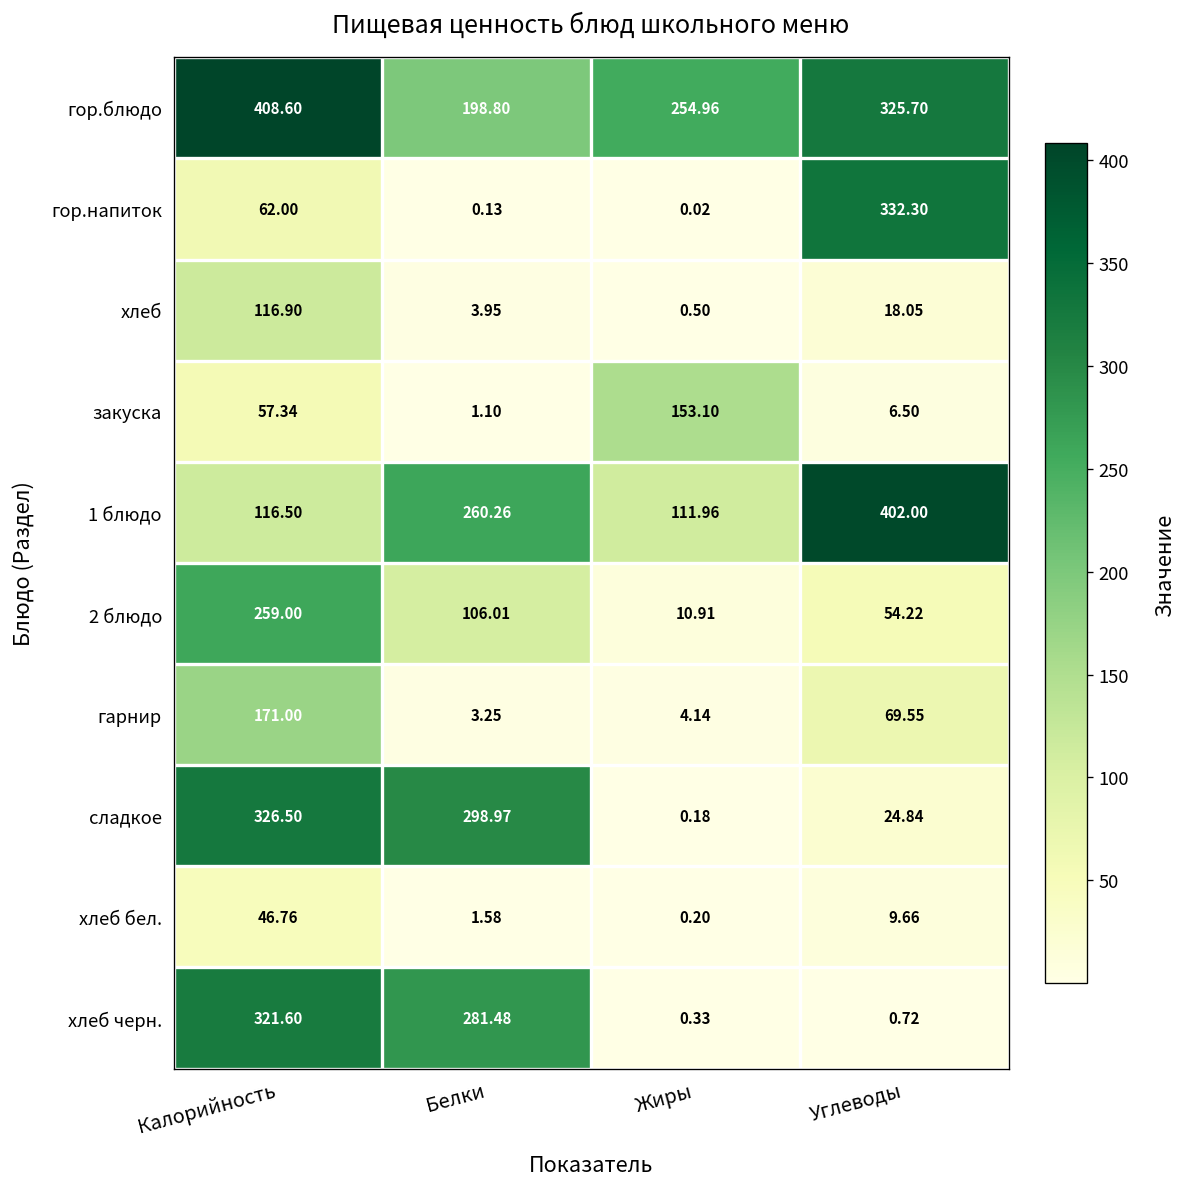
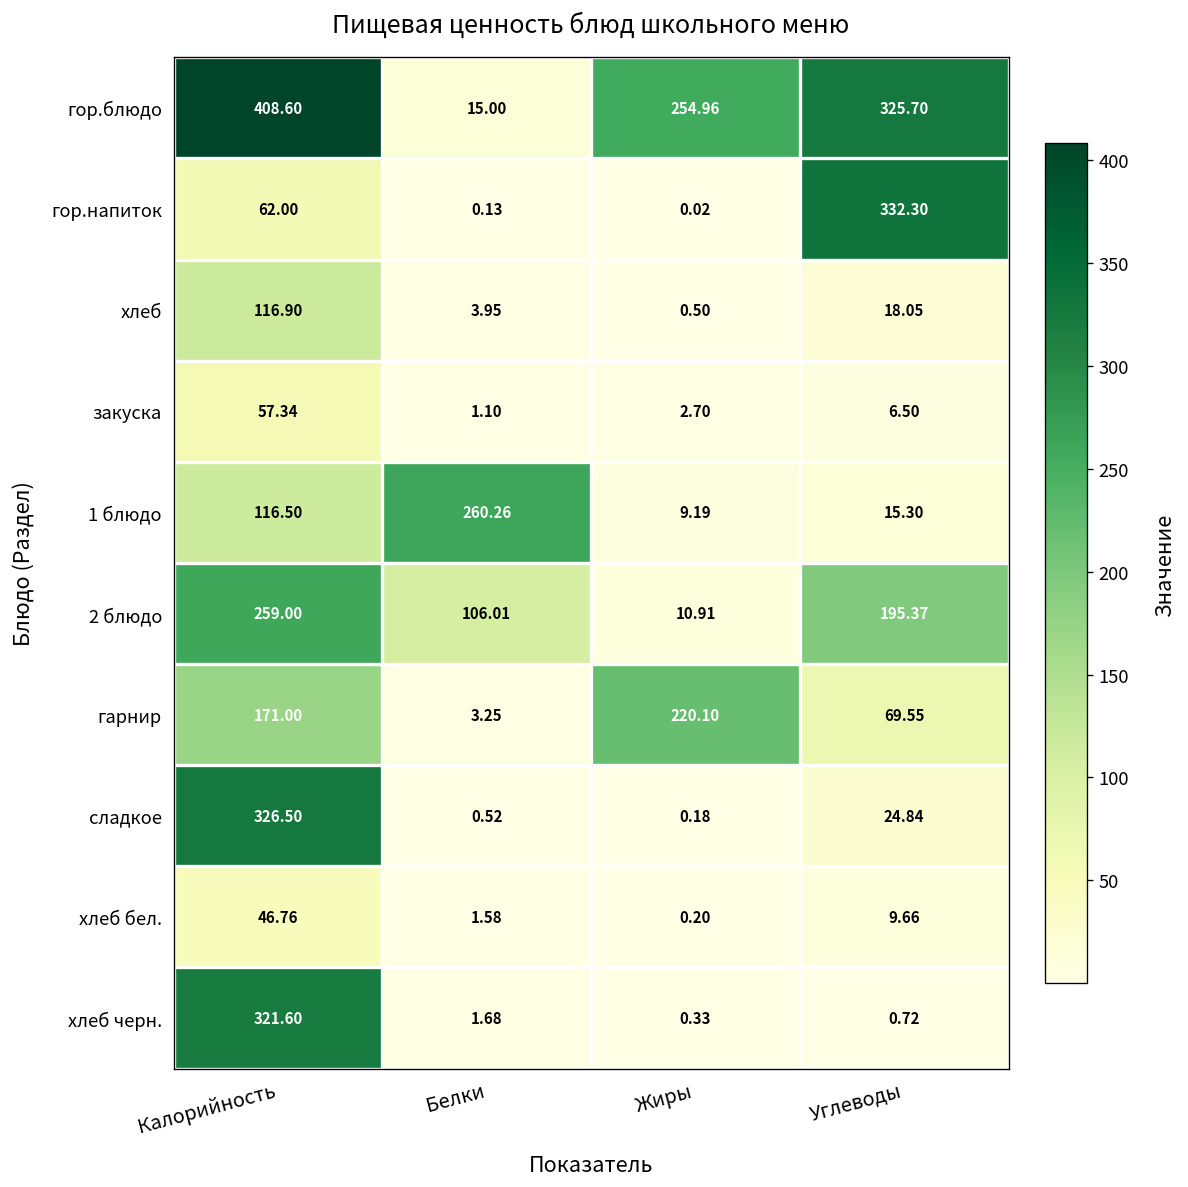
гор.блюдо, Белки: 198.80 -> 15.00
закуска, Жиры: 153.10 -> 2.70
1 блюдо, Жиры: 111.96 -> 9.19
1 блюдо, Углеводы: 402.00 -> 15.30
2 блюдо, Углеводы: 54.22 -> 195.37
гарнир, Жиры: 4.14 -> 220.10
сладкое, Белки: 298.97 -> 0.52
хлеб черн., Белки: 281.48 -> 1.68
